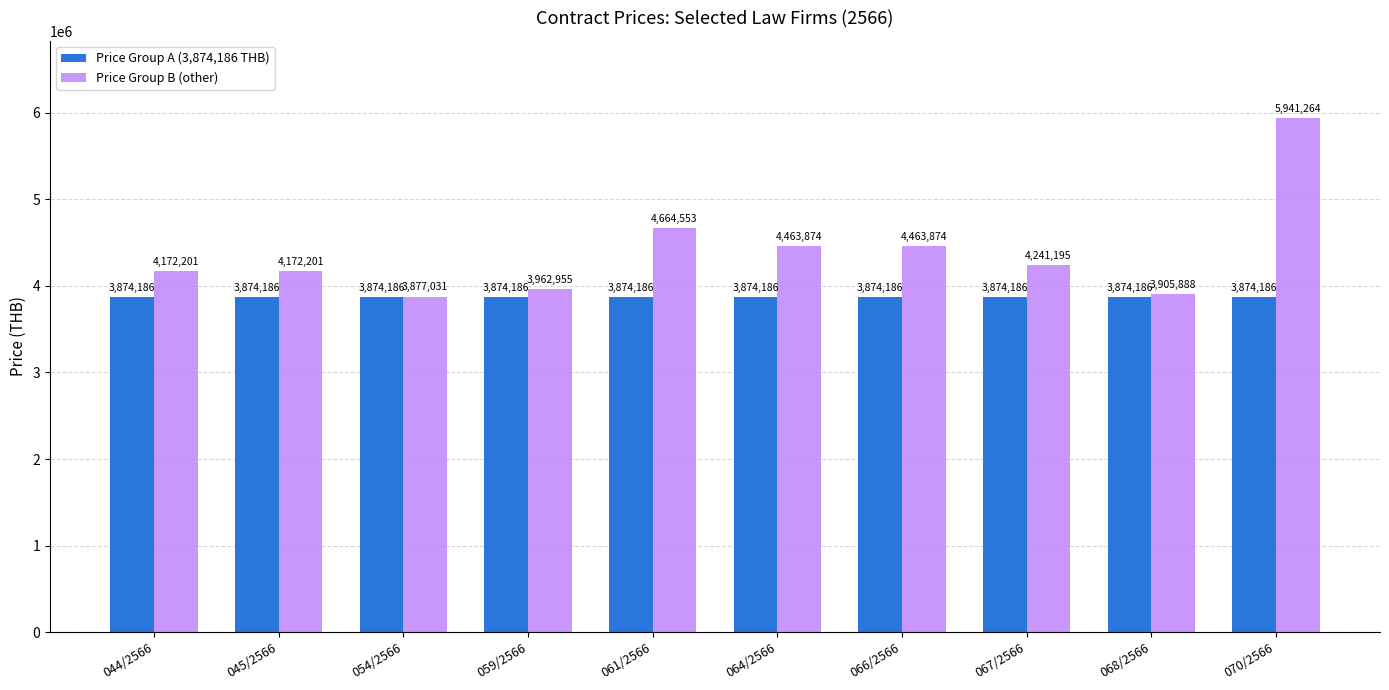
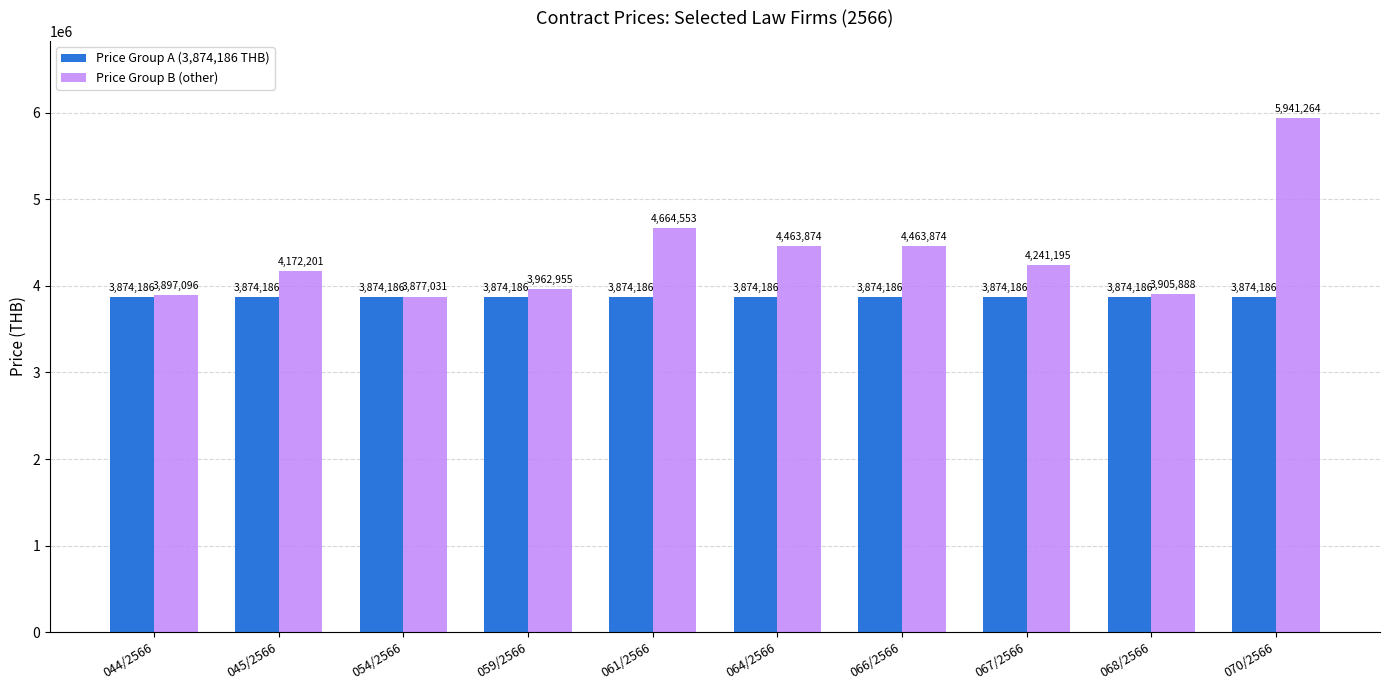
Price Group B (other), 044/2566: 4,172,201 -> 3,897,096
